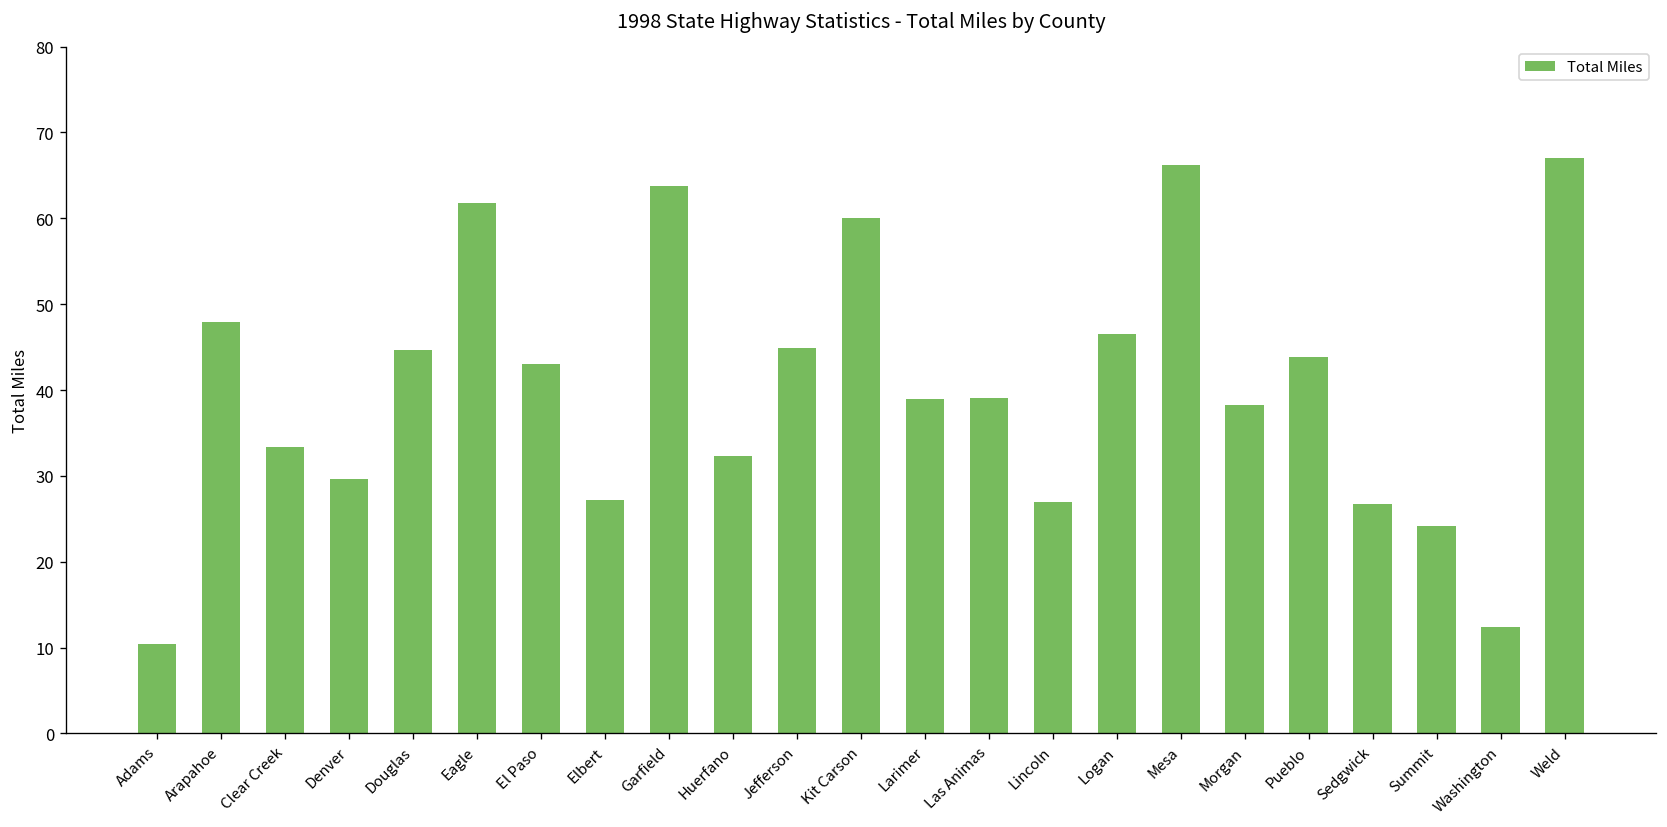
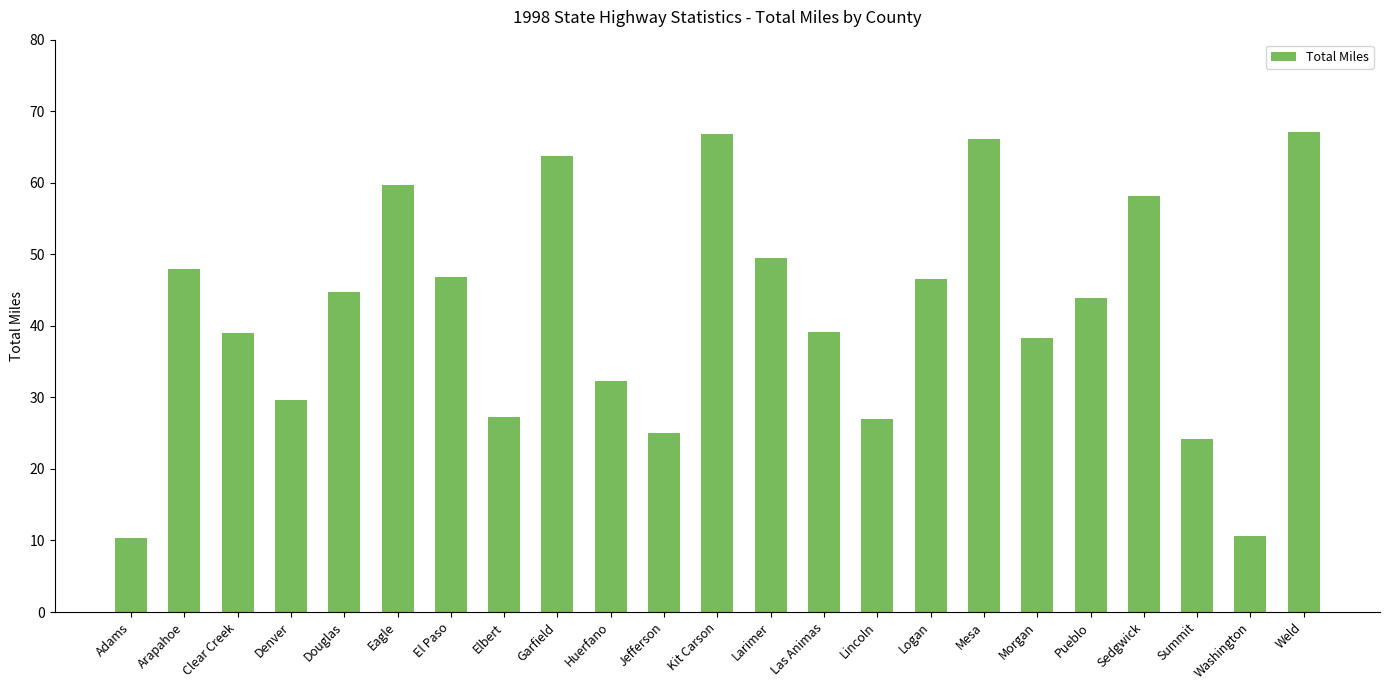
Clear Creek: 33 -> 39
Eagle: 62 -> 60
El Paso: 43 -> 47
Jefferson: 45 -> 25
Kit Carson: 60 -> 67
Larimer: 39 -> 50
Sedgwick: 27 -> 58
Washington: 12 -> 11
